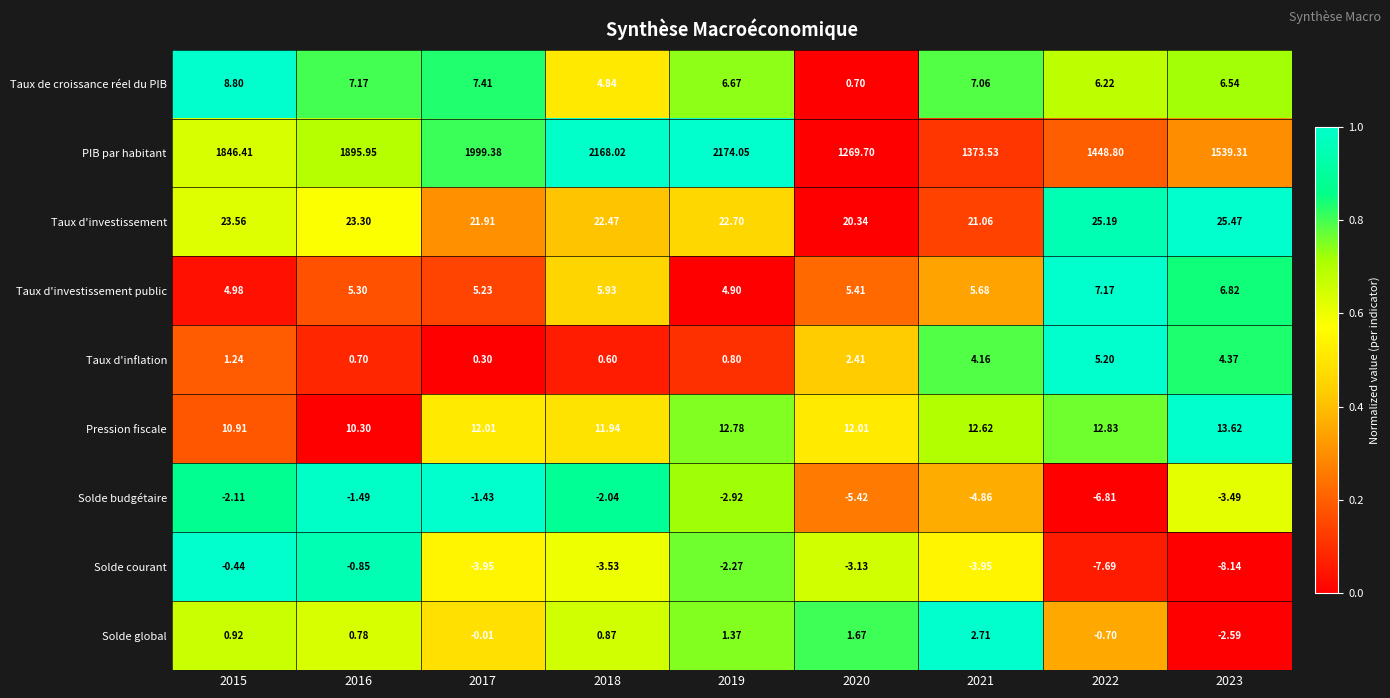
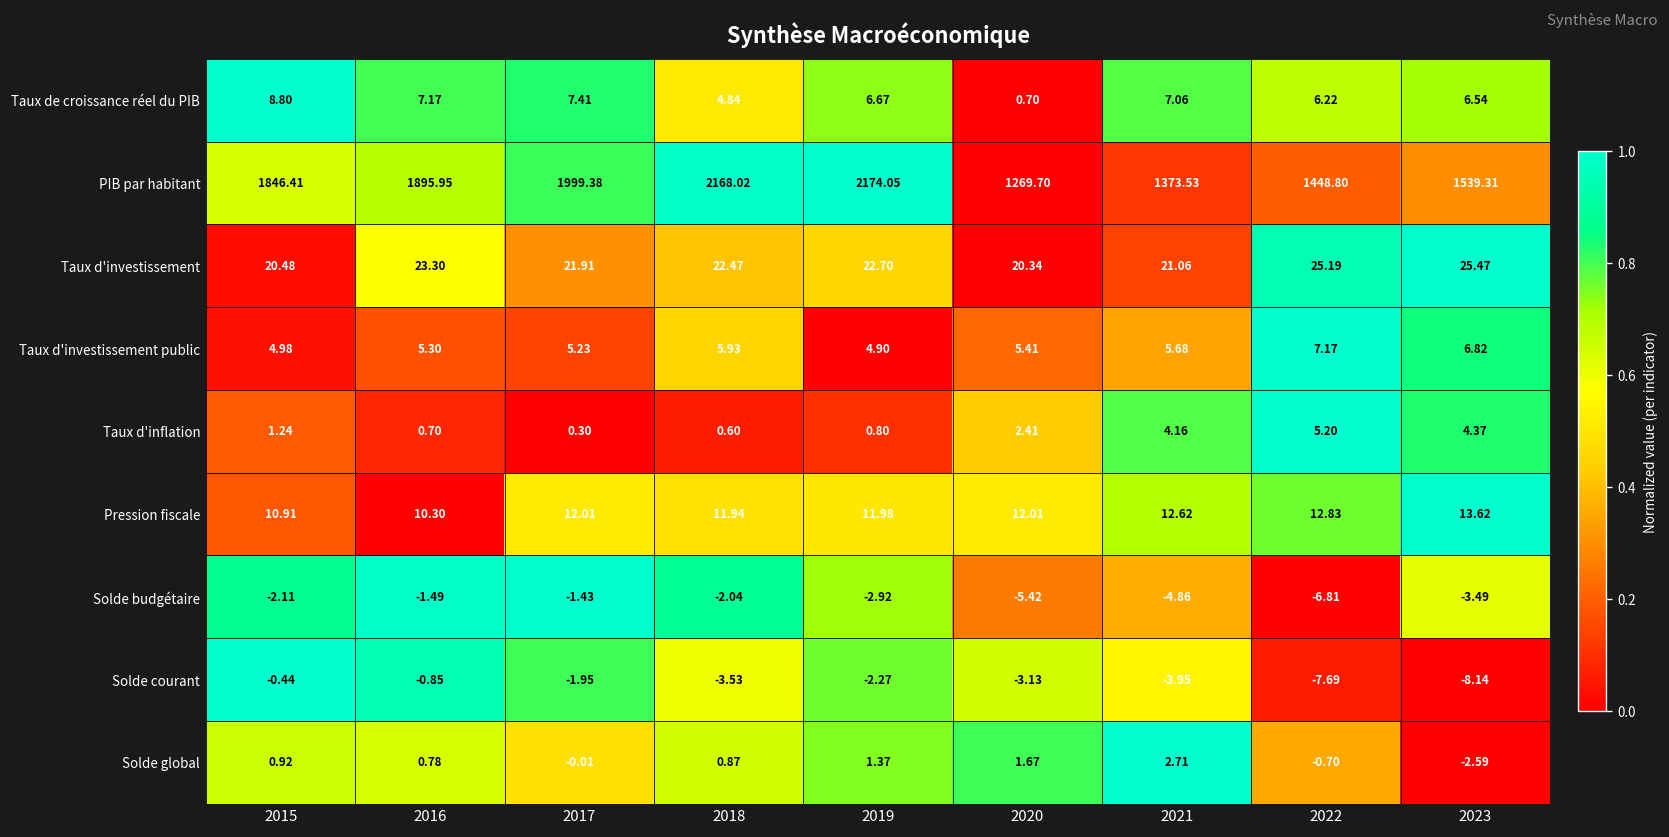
Taux d'investissement, 2015: 23.56 -> 20.48
Pression fiscale, 2019: 12.78 -> 11.98
Solde courant, 2017: -3.95 -> -1.95
